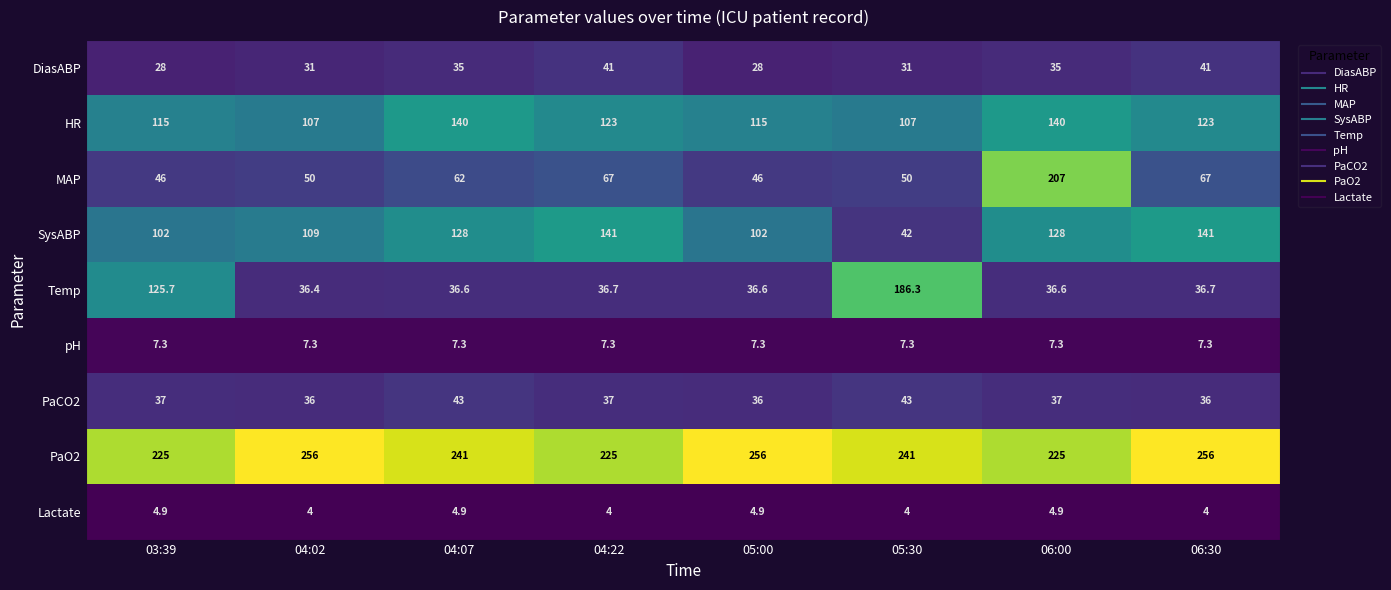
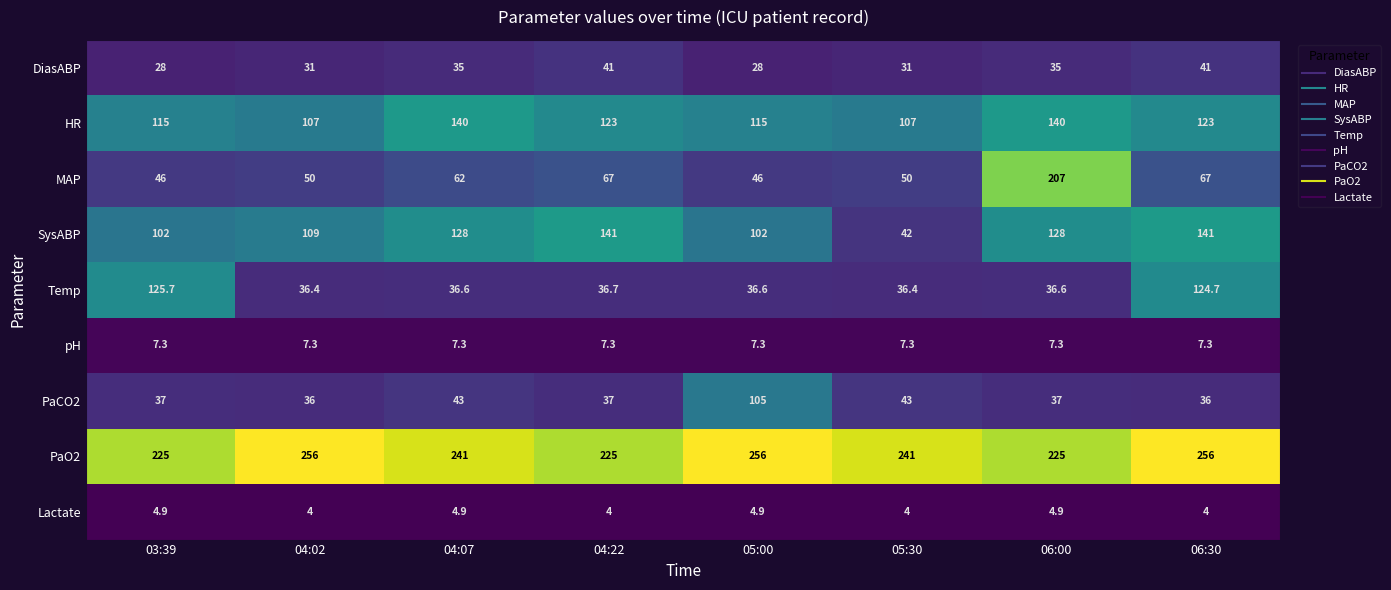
Temp, 05:30: 186.3 -> 36.4
Temp, 06:30: 36.7 -> 124.7
PaCO2, 05:00: 36 -> 105
